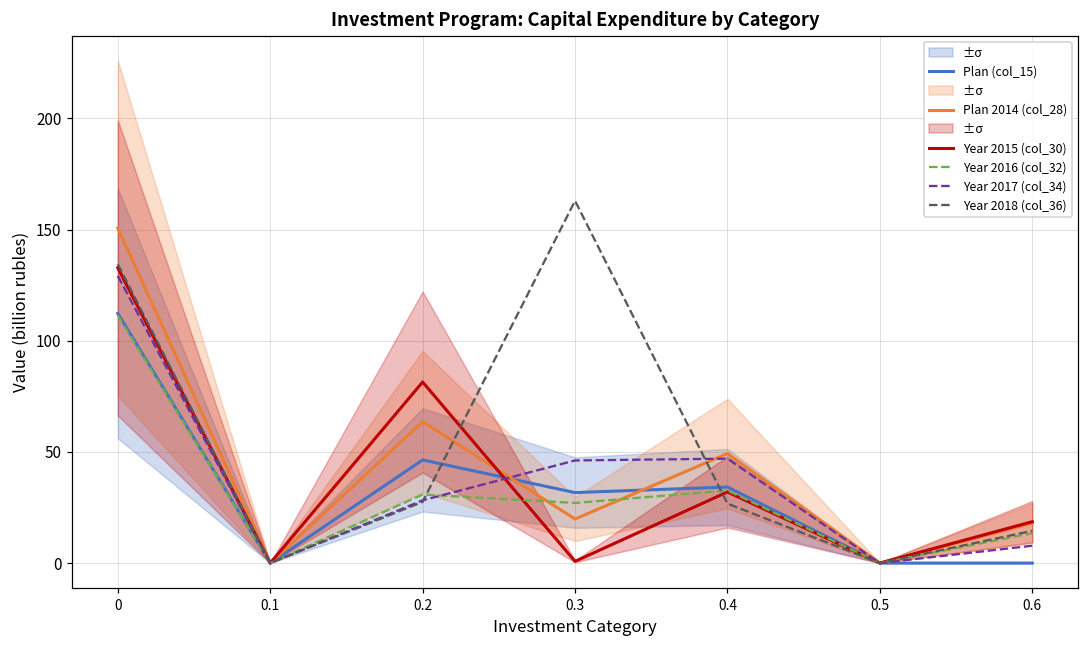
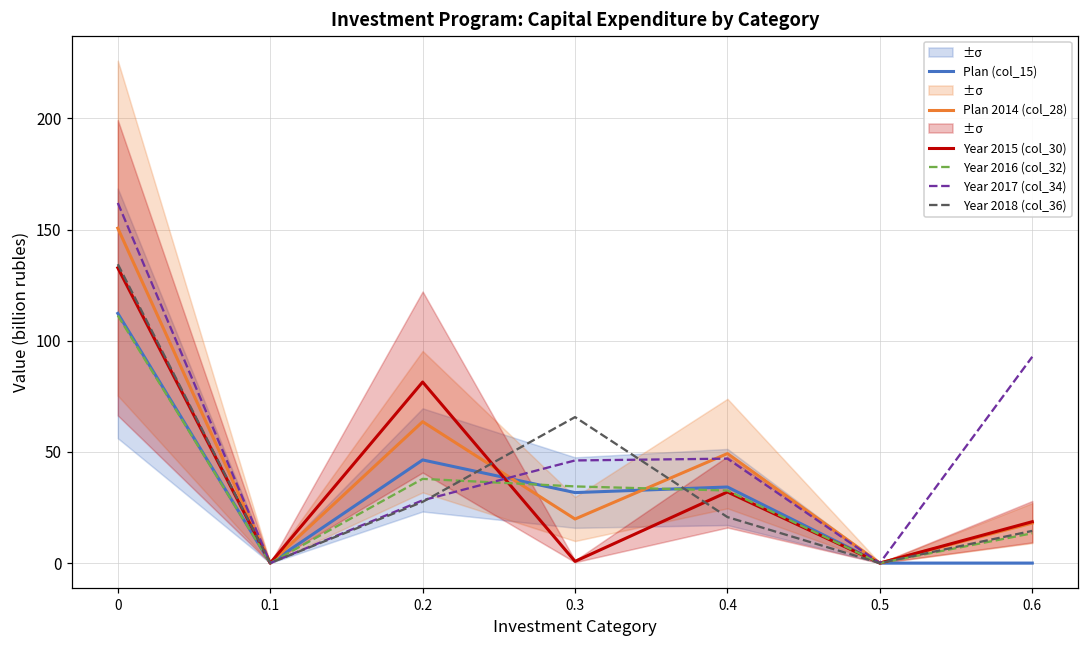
Year 2017 (col_34), 0: 129 -> 162
Year 2016 (col_32), 0.2: 31 -> 38
Year 2016 (col_32), 0.3: 27 -> 34
Year 2018 (col_36), 0.3: 163 -> 66
Year 2018 (col_36), 0.4: 27 -> 21
Year 2017 (col_34), 0.6: 8 -> 93
